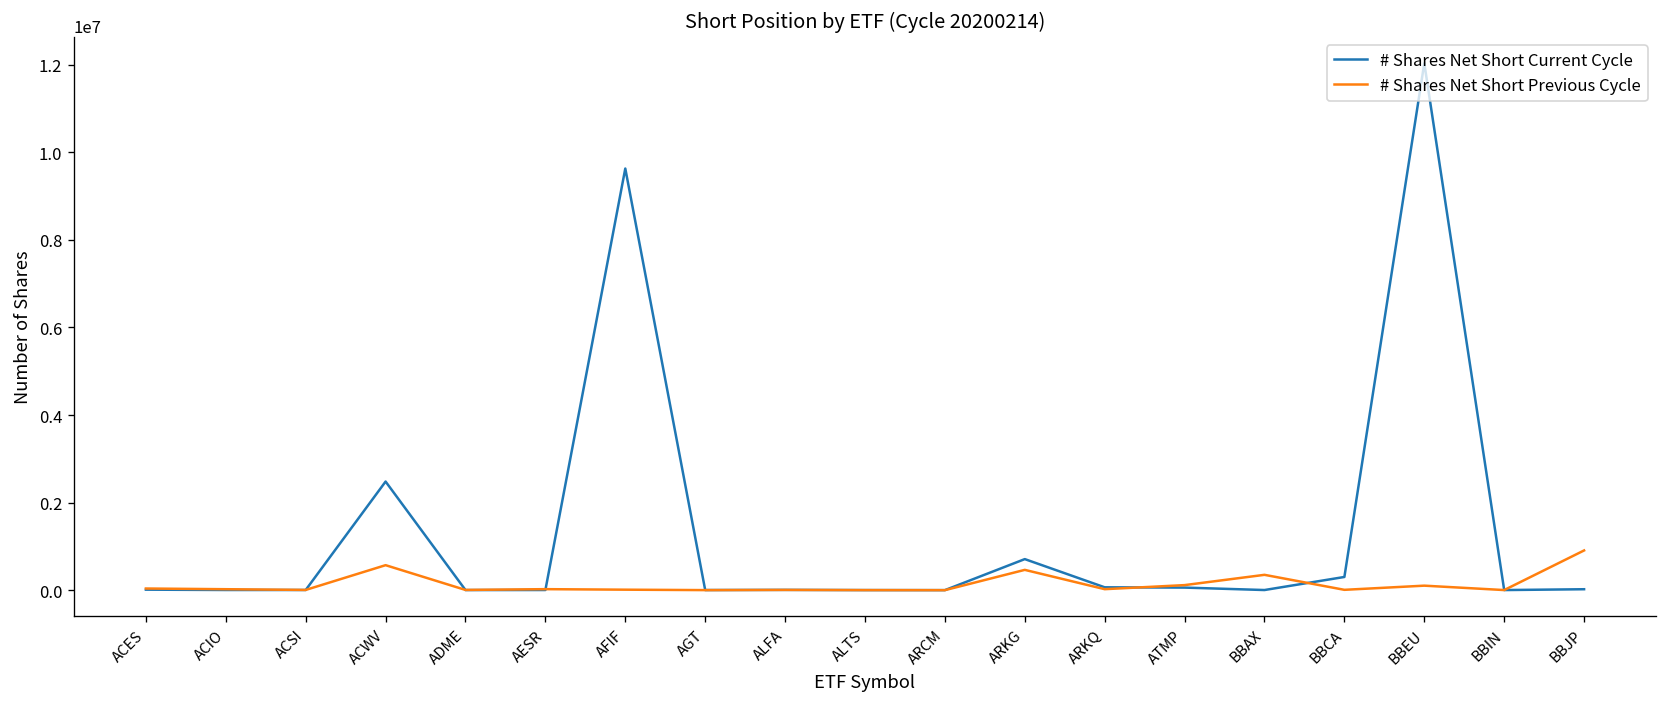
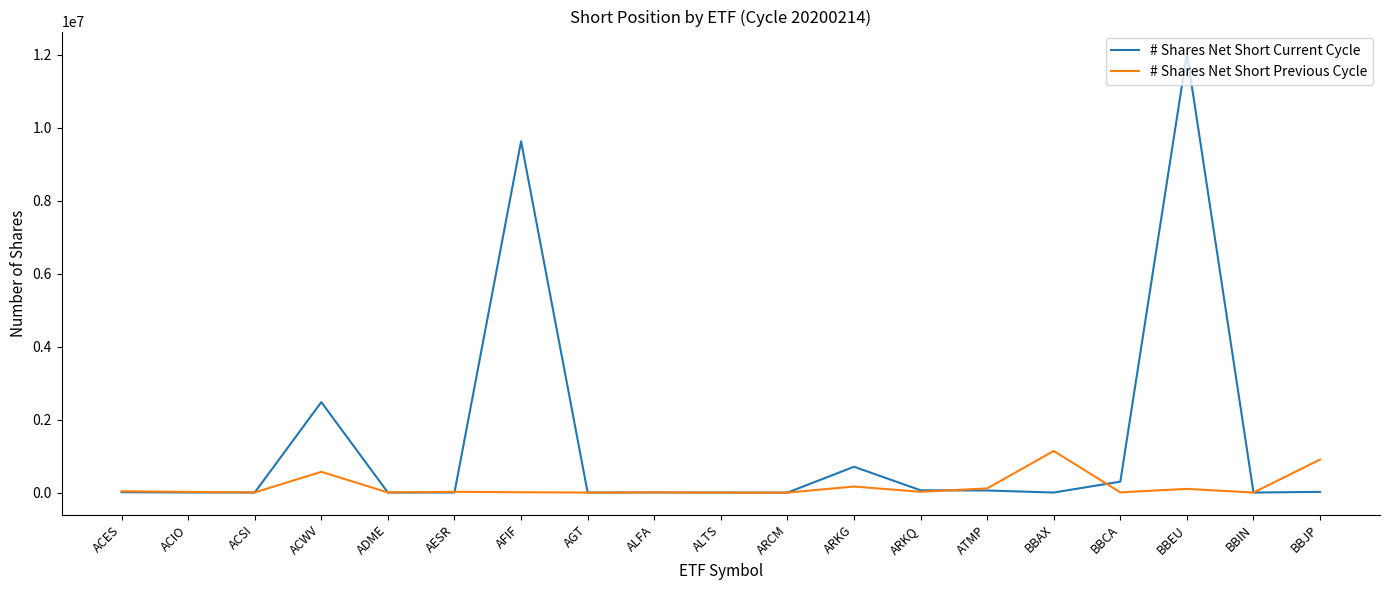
# Shares Net Short Previous Cycle, ARKG: 500000 -> 200000
# Shares Net Short Previous Cycle, BBAX: 300000 -> 1100000
